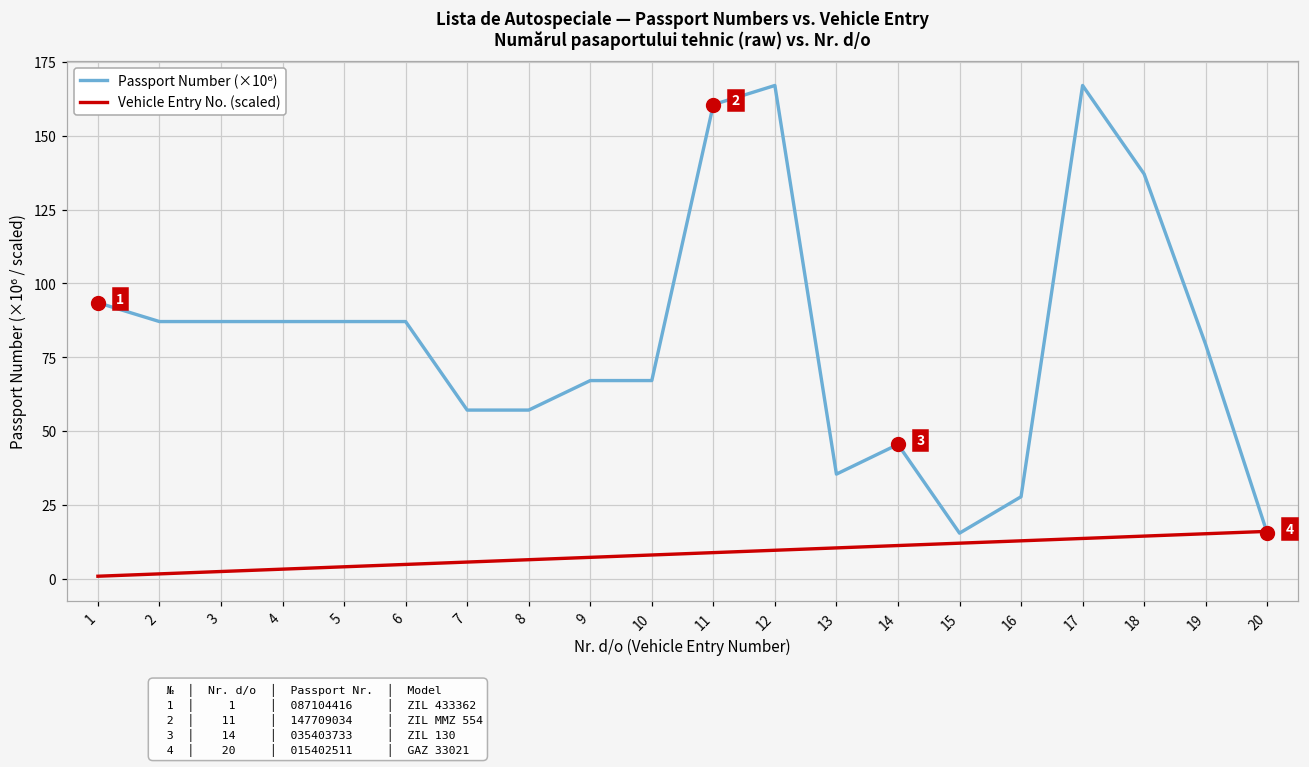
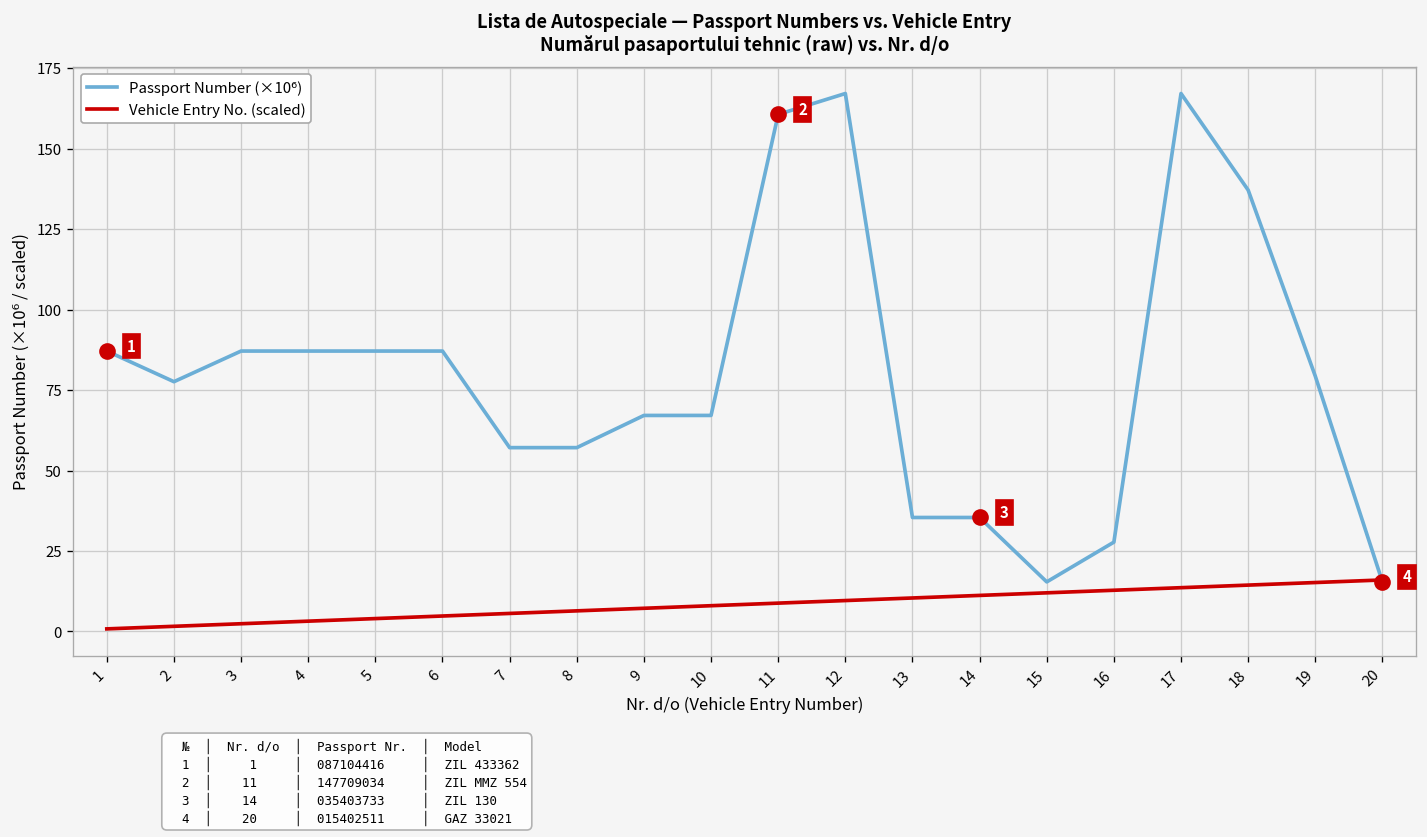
Passport Number (×10⁶), 1: 93 -> 87
Passport Number (×10⁶), 2: 87 -> 78
Passport Number (×10⁶), 14: 45 -> 35
